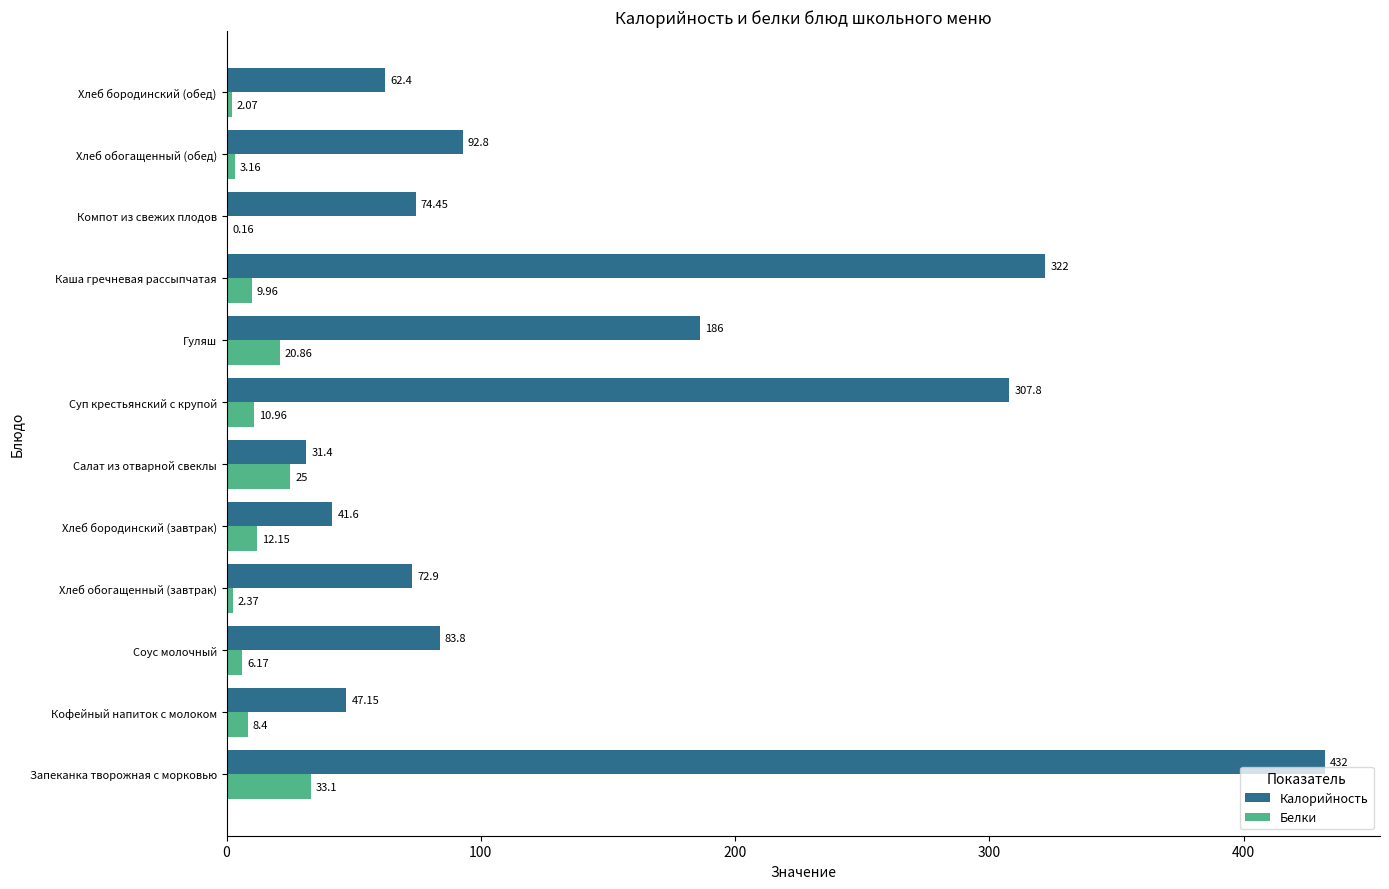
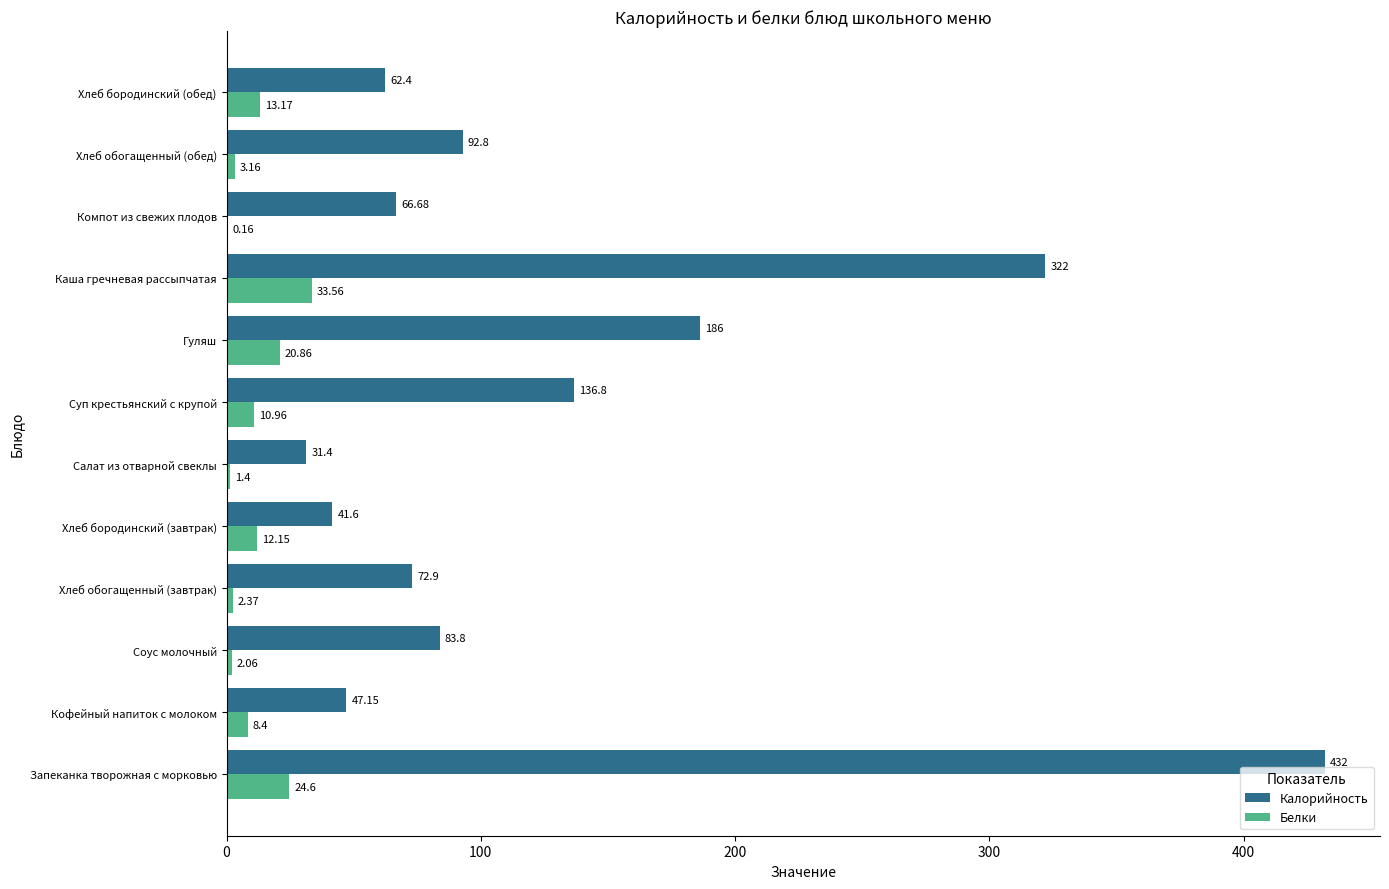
Белки, Хлеб бородинский (обед): 2.07 -> 13.17
Калорийность, Компот из свежих плодов: 74.45 -> 66.68
Белки, Каша гречневая рассыпчатая: 9.96 -> 33.56
Калорийность, Суп крестьянский с крупой: 307.8 -> 136.8
Белки, Салат из отварной свеклы: 25 -> 1.4
Белки, Соус молочный: 6.17 -> 2.06
Белки, Запеканка творожная с морковью: 33.1 -> 24.6
